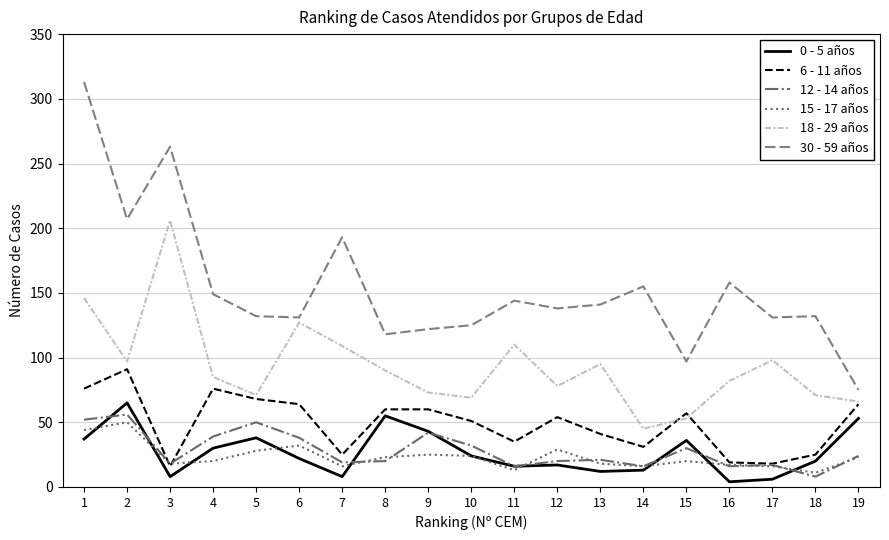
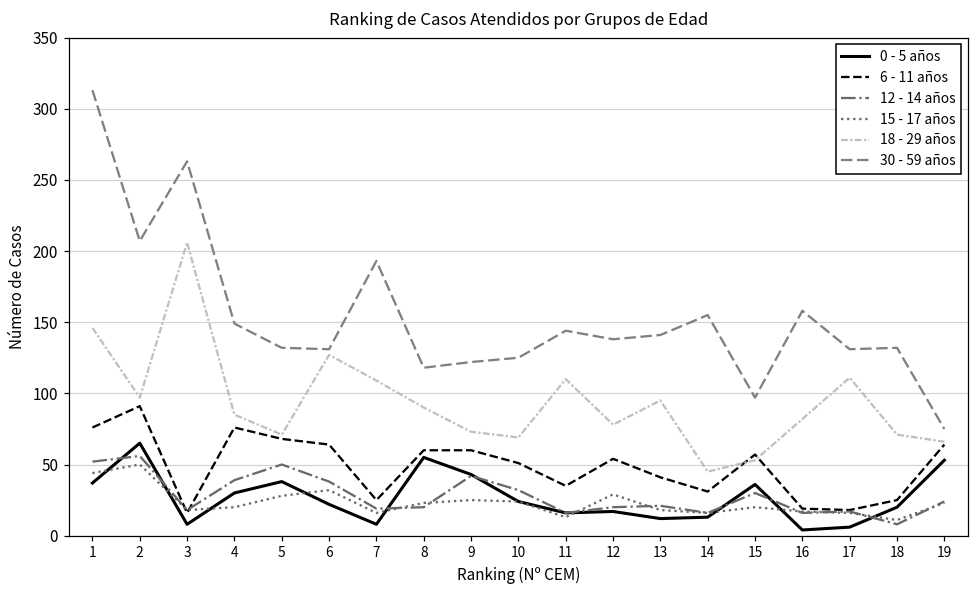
18 - 29 años, 17: 98 -> 111
